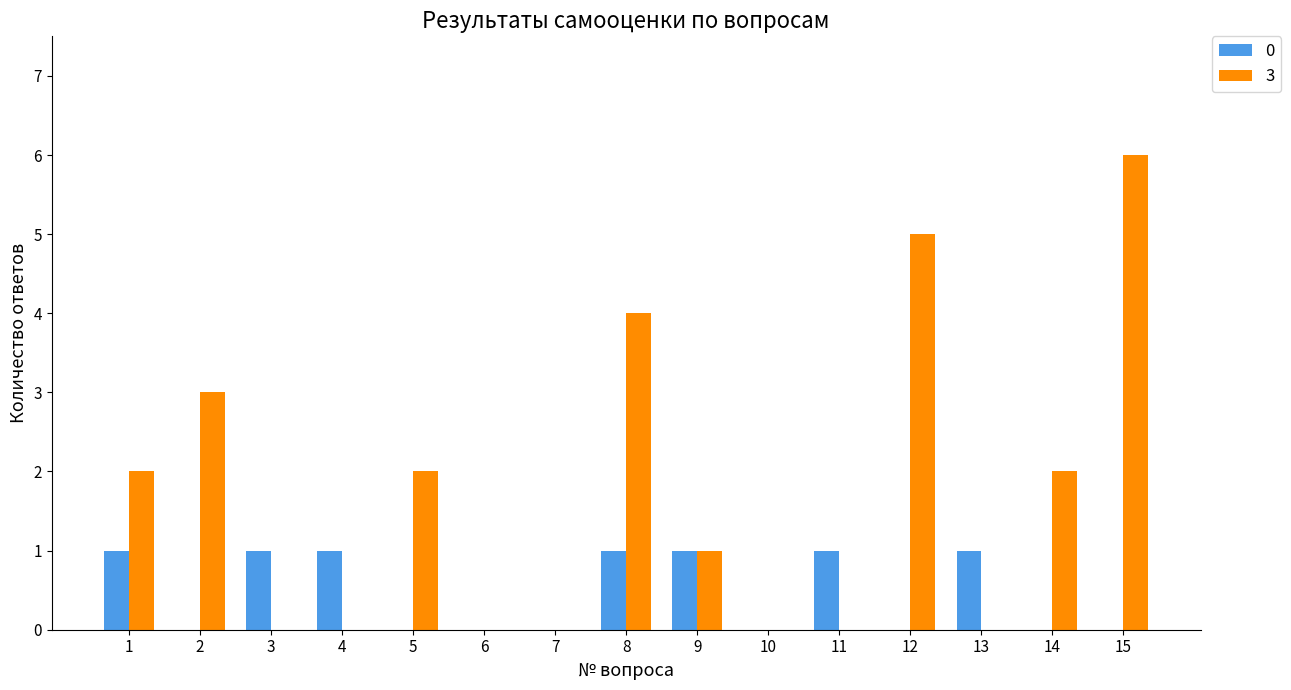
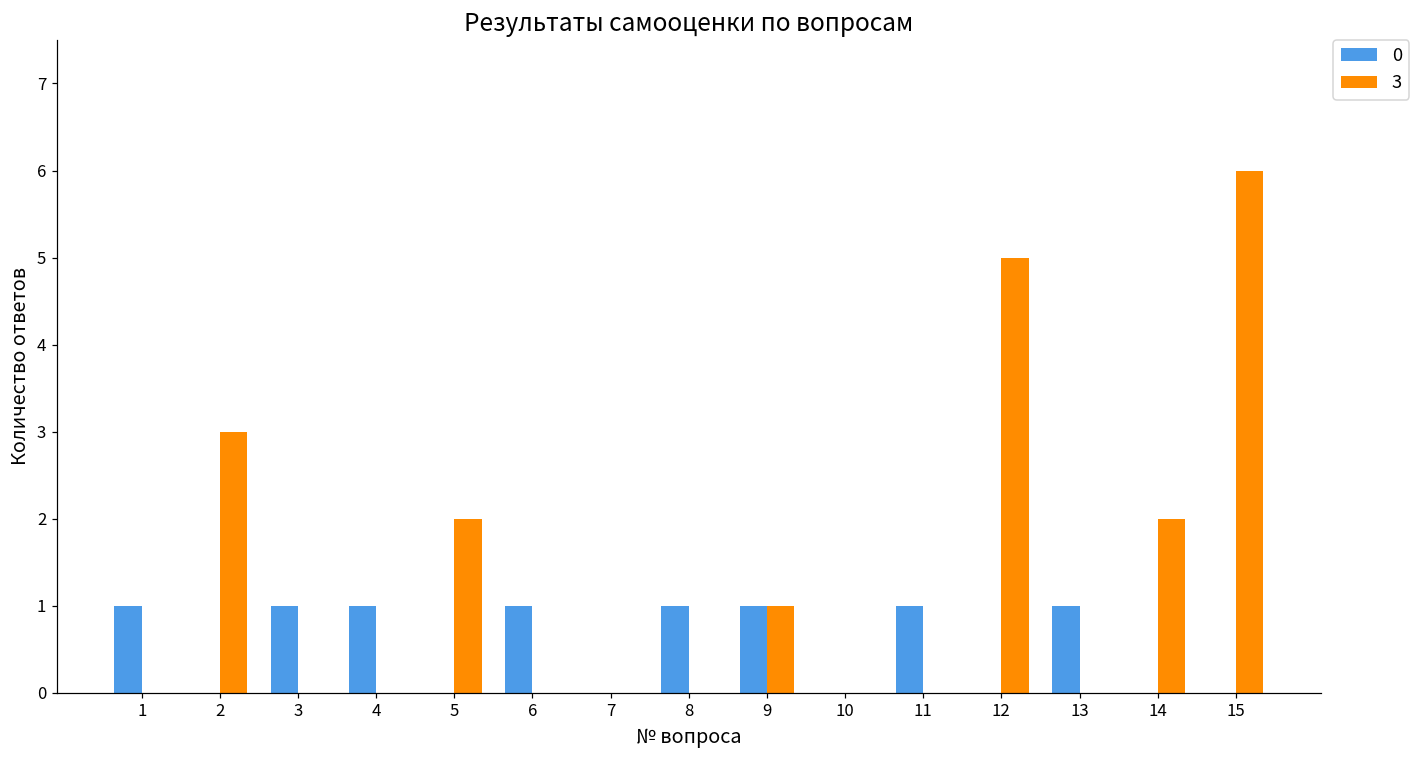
3, 1: 2 -> 0
0, 6: 0 -> 1
3, 8: 4 -> 0
